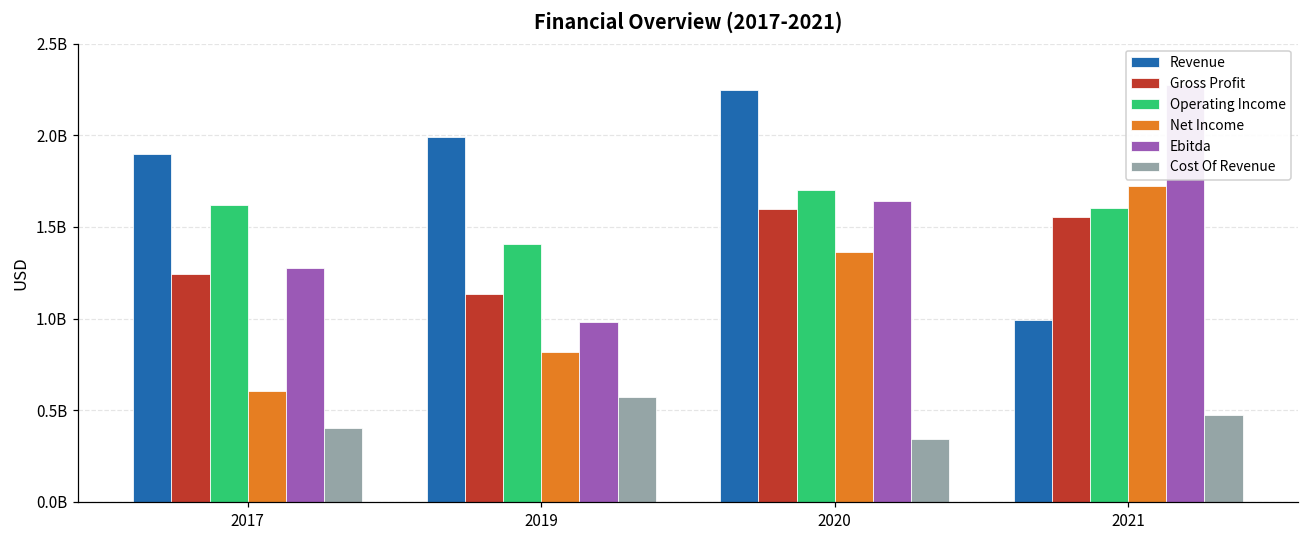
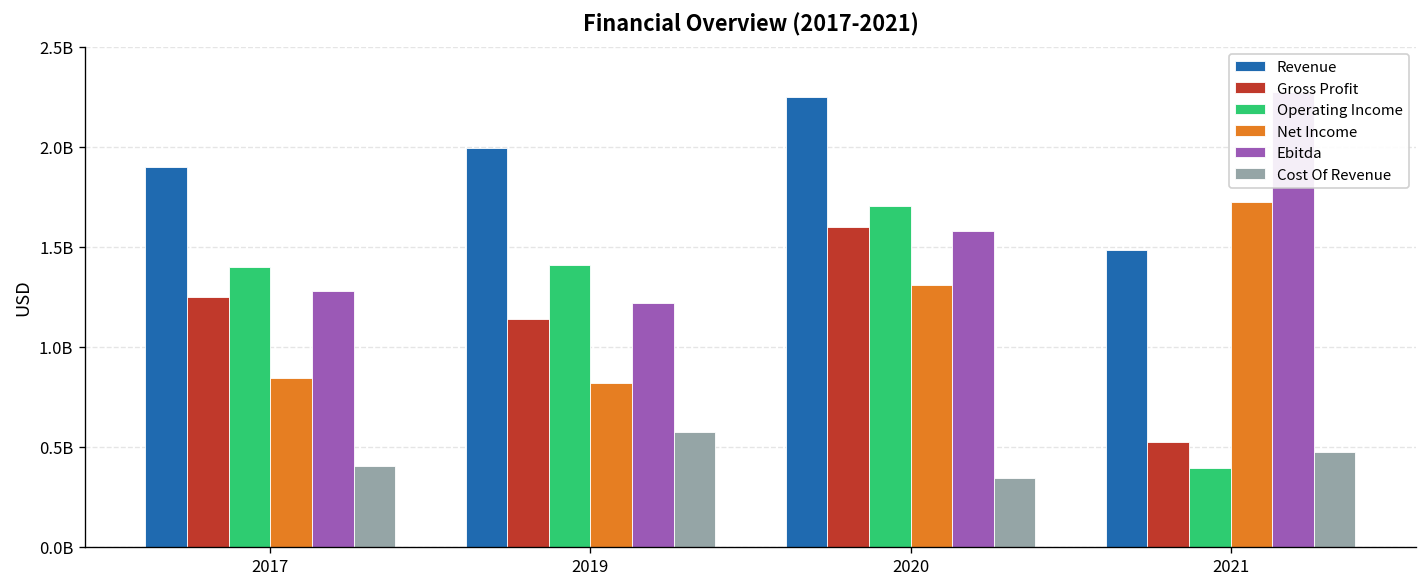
Operating Income, 2017: 1620000000 -> 1400000000
Net Income, 2017: 610000000 -> 840000000
Ebitda, 2019: 980000000 -> 1220000000
Net Income, 2020: 1360000000 -> 1310000000
Ebitda, 2020: 1640000000 -> 1580000000
Revenue, 2021: 990000000 -> 1480000000
Gross Profit, 2021: 1550000000 -> 520000000
Operating Income, 2021: 1610000000 -> 390000000
